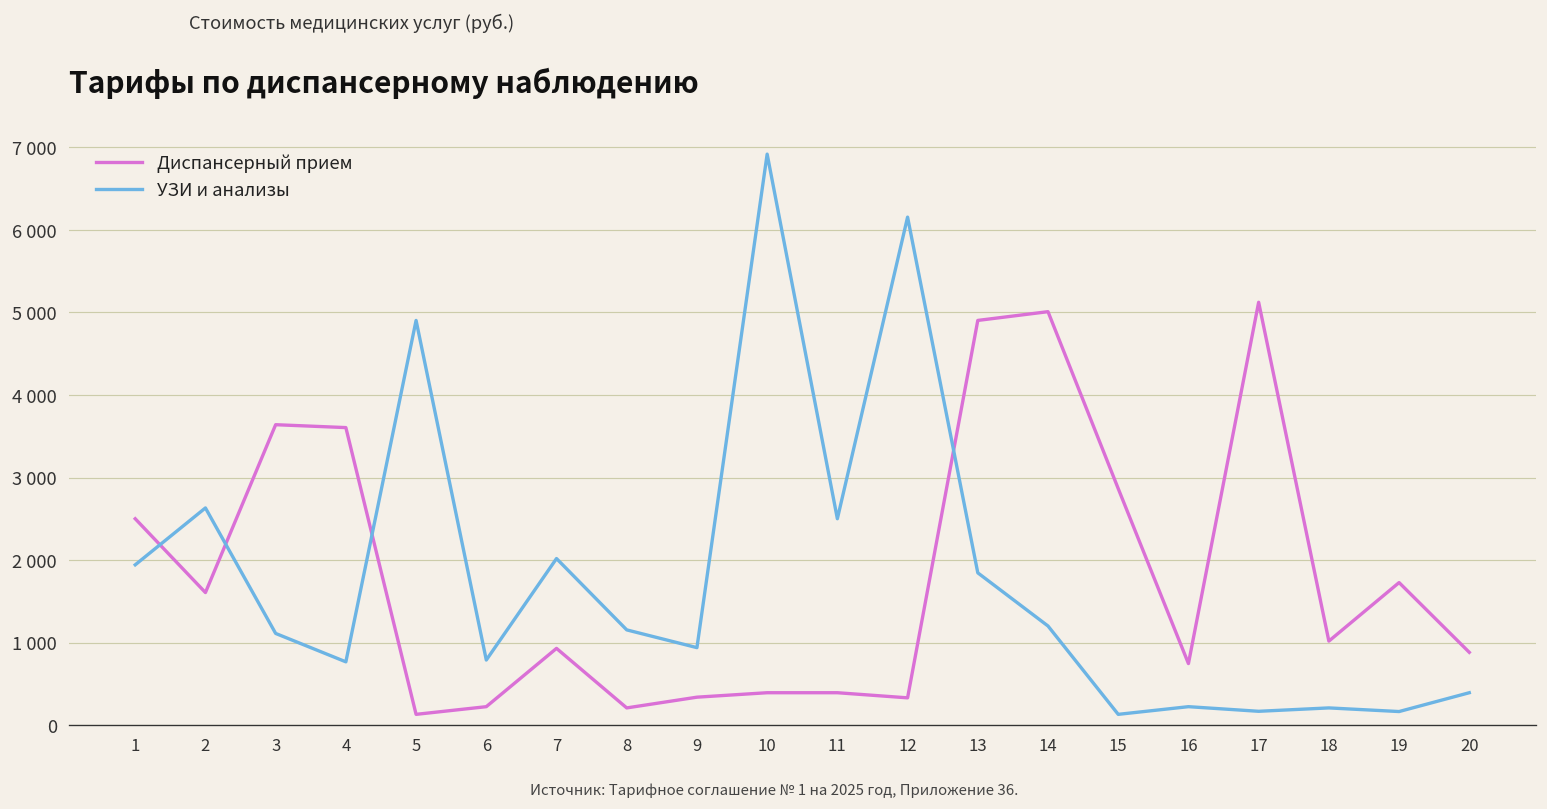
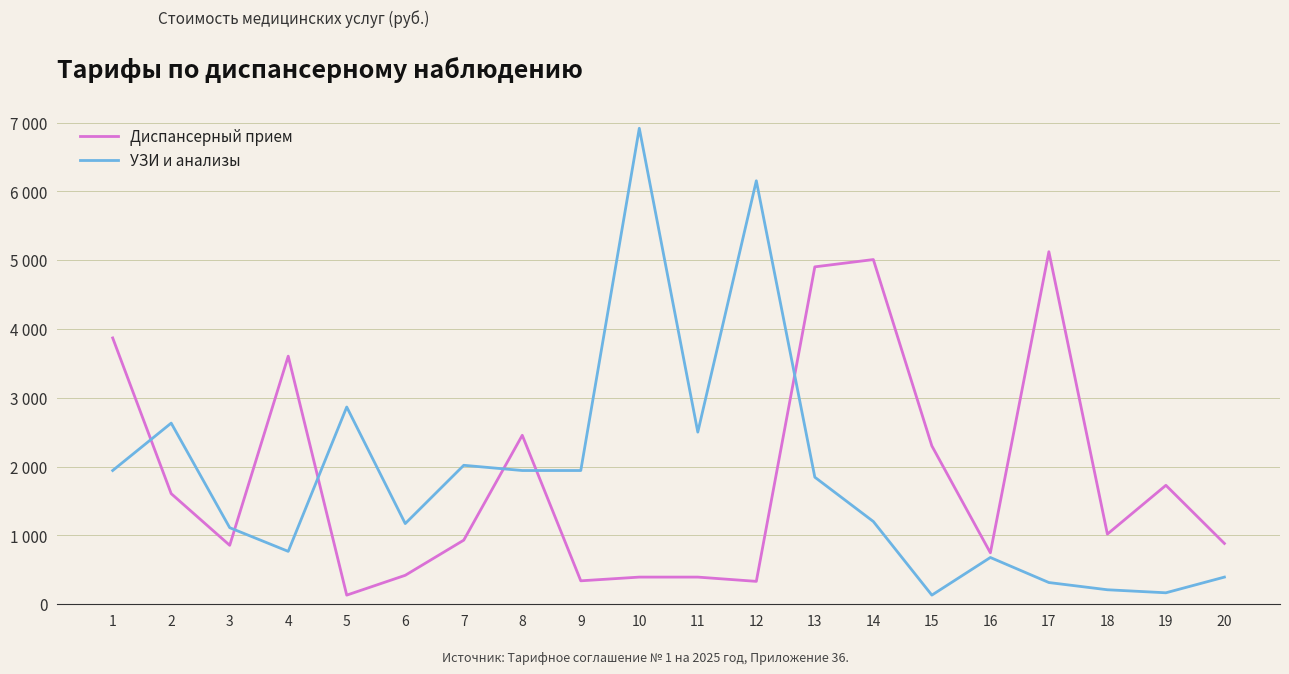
Диспансерный прием, 1: 2500 -> 3900
Диспансерный прием, 3: 3600 -> 900
УЗИ и анализы, 5: 4900 -> 2900
Диспансерный прием, 6: 200 -> 400
УЗИ и анализы, 6: 800 -> 1200
Диспансерный прием, 8: 200 -> 2500
УЗИ и анализы, 8: 1200 -> 1900
УЗИ и анализы, 9: 900 -> 1900
Диспансерный прием, 15: 2900 -> 2300
УЗИ и анализы, 16: 200 -> 700
УЗИ и анализы, 17: 200 -> 300
